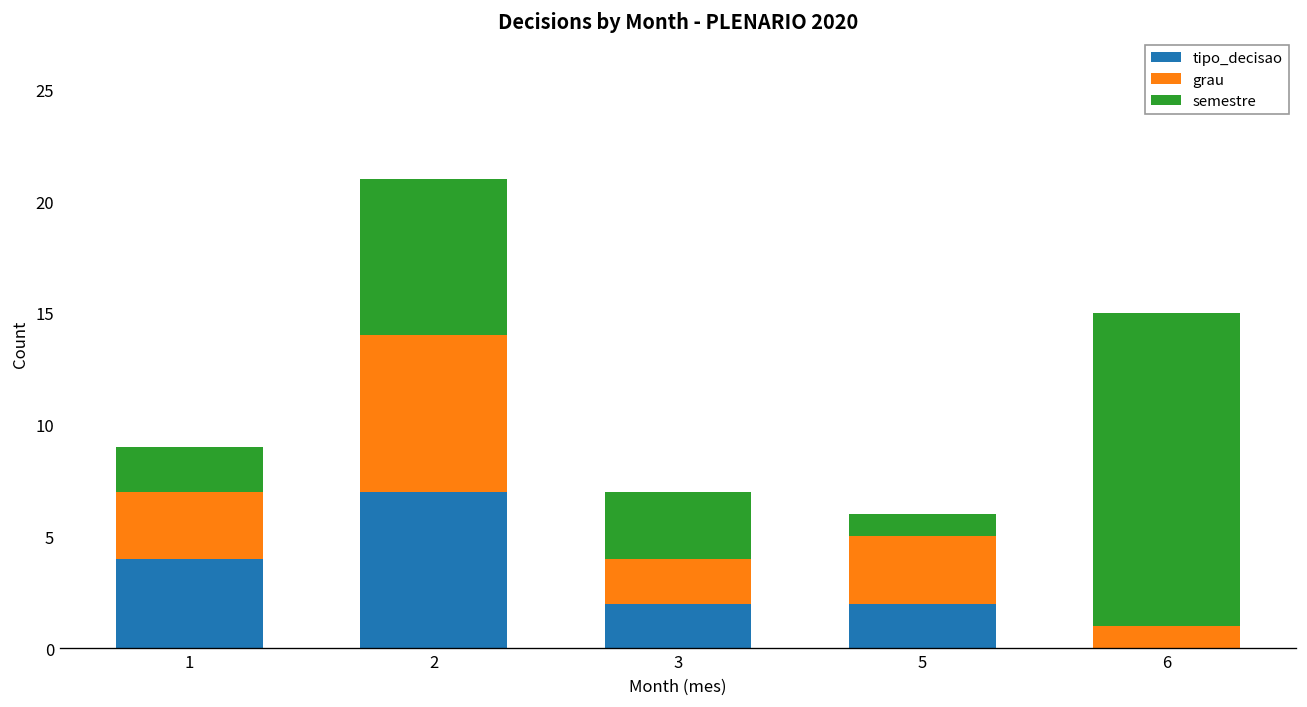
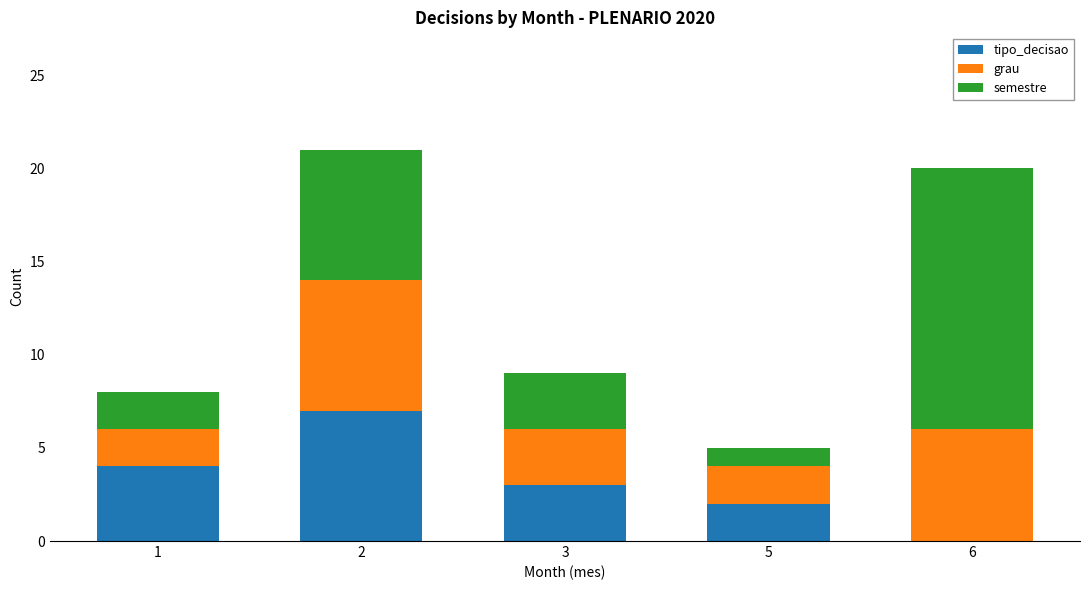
grau, 1: 3 -> 2
tipo_decisao, 3: 2 -> 3
grau, 3: 2 -> 3
grau, 5: 3 -> 2
grau, 6: 1 -> 6
